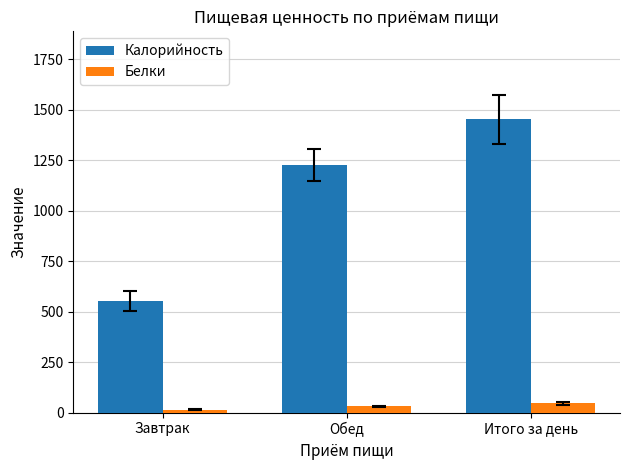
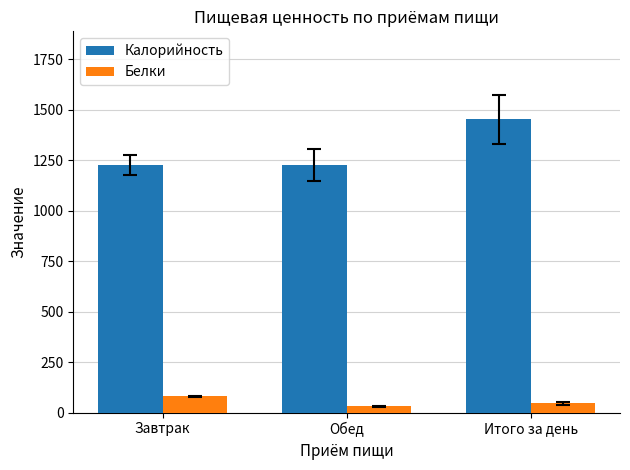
Калорийность, Завтрак: 550 -> 1230
Белки, Завтрак: 10 -> 80
